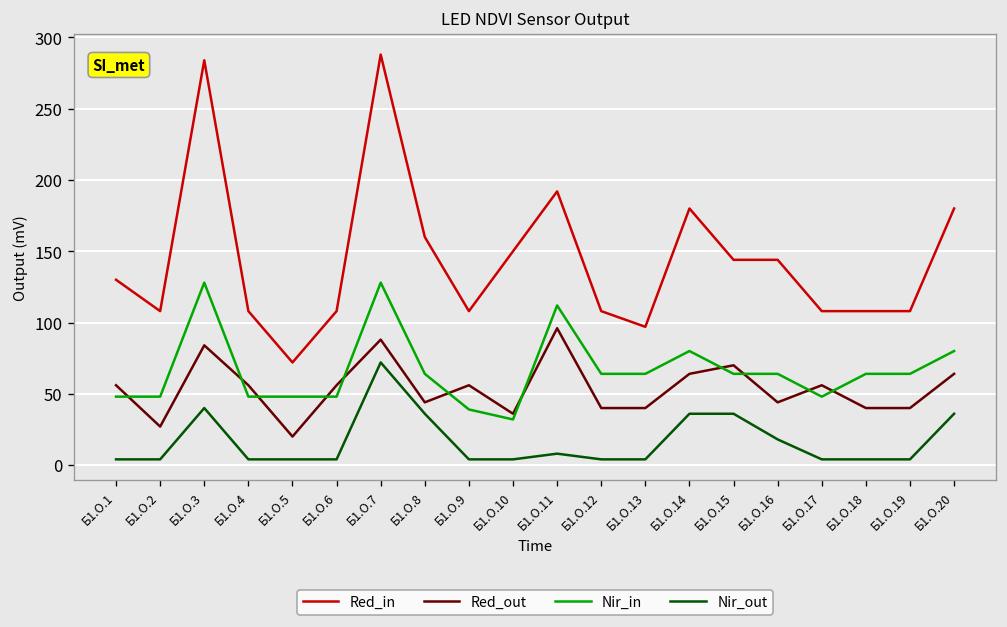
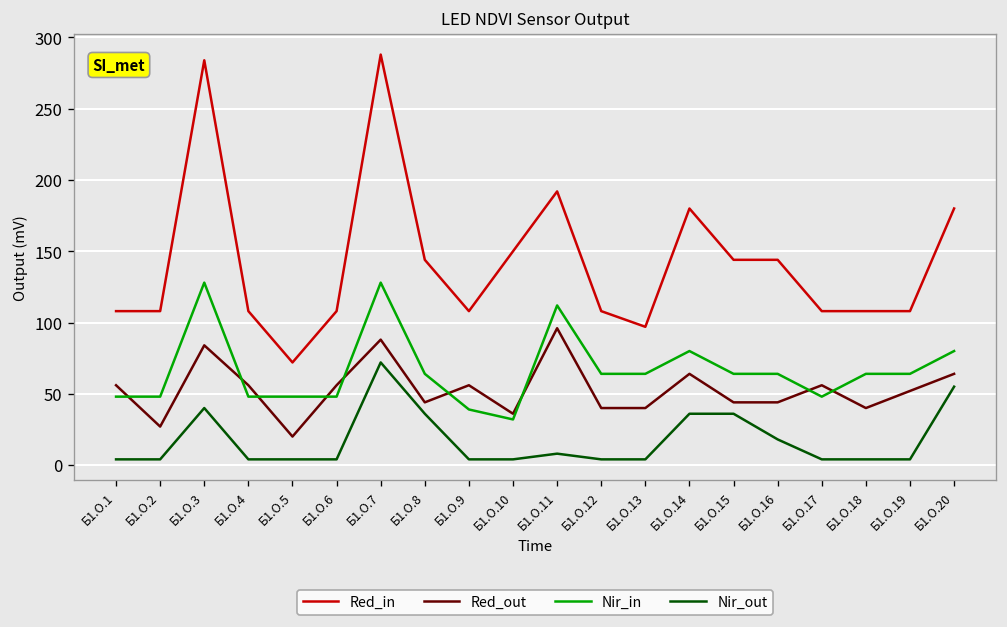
Red_in, Б1.О.1: 130 -> 108
Red_in, Б1.О.8: 160 -> 144
Red_out, Б1.О.15: 70 -> 44
Red_out, Б1.О.19: 40 -> 52
Nir_out, Б1.О.20: 36 -> 55
